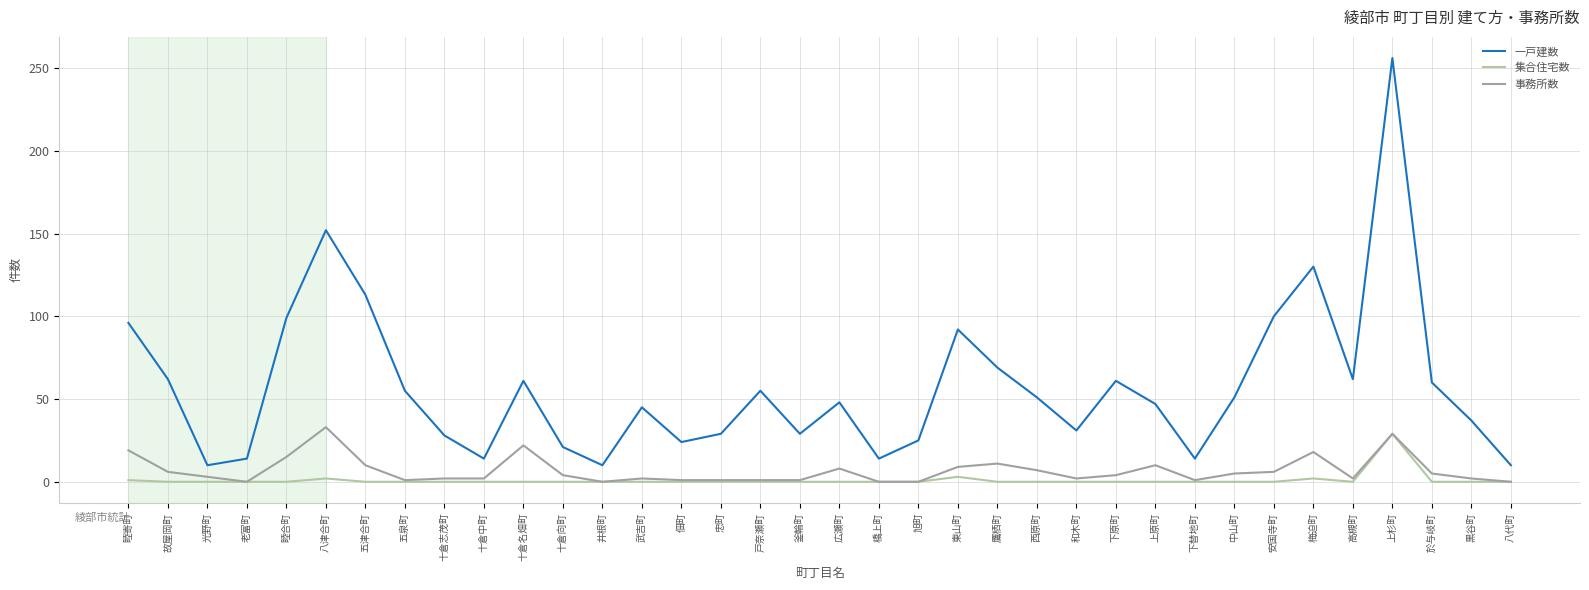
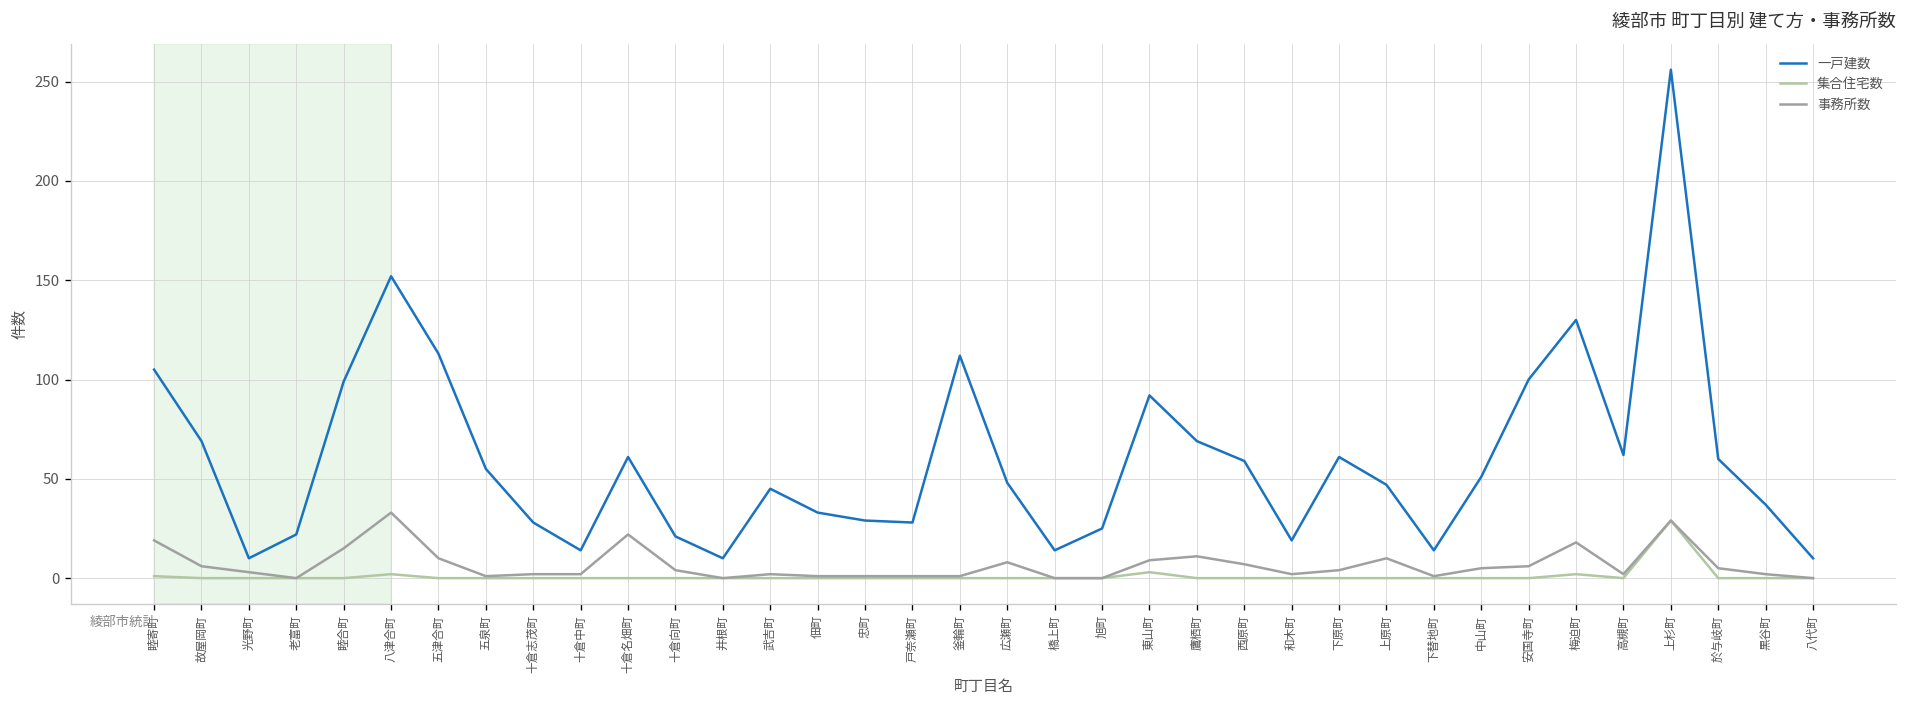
一戸建数, 睦寄町: 96 -> 105
一戸建数, 故屋岡町: 62 -> 69
一戸建数, 老富町: 14 -> 22
一戸建数, 佃町: 24 -> 33
一戸建数, 戸奈瀬町: 55 -> 28
一戸建数, 釜輪町: 29 -> 112
一戸建数, 西原町: 51 -> 59
一戸建数, 和木町: 31 -> 19
